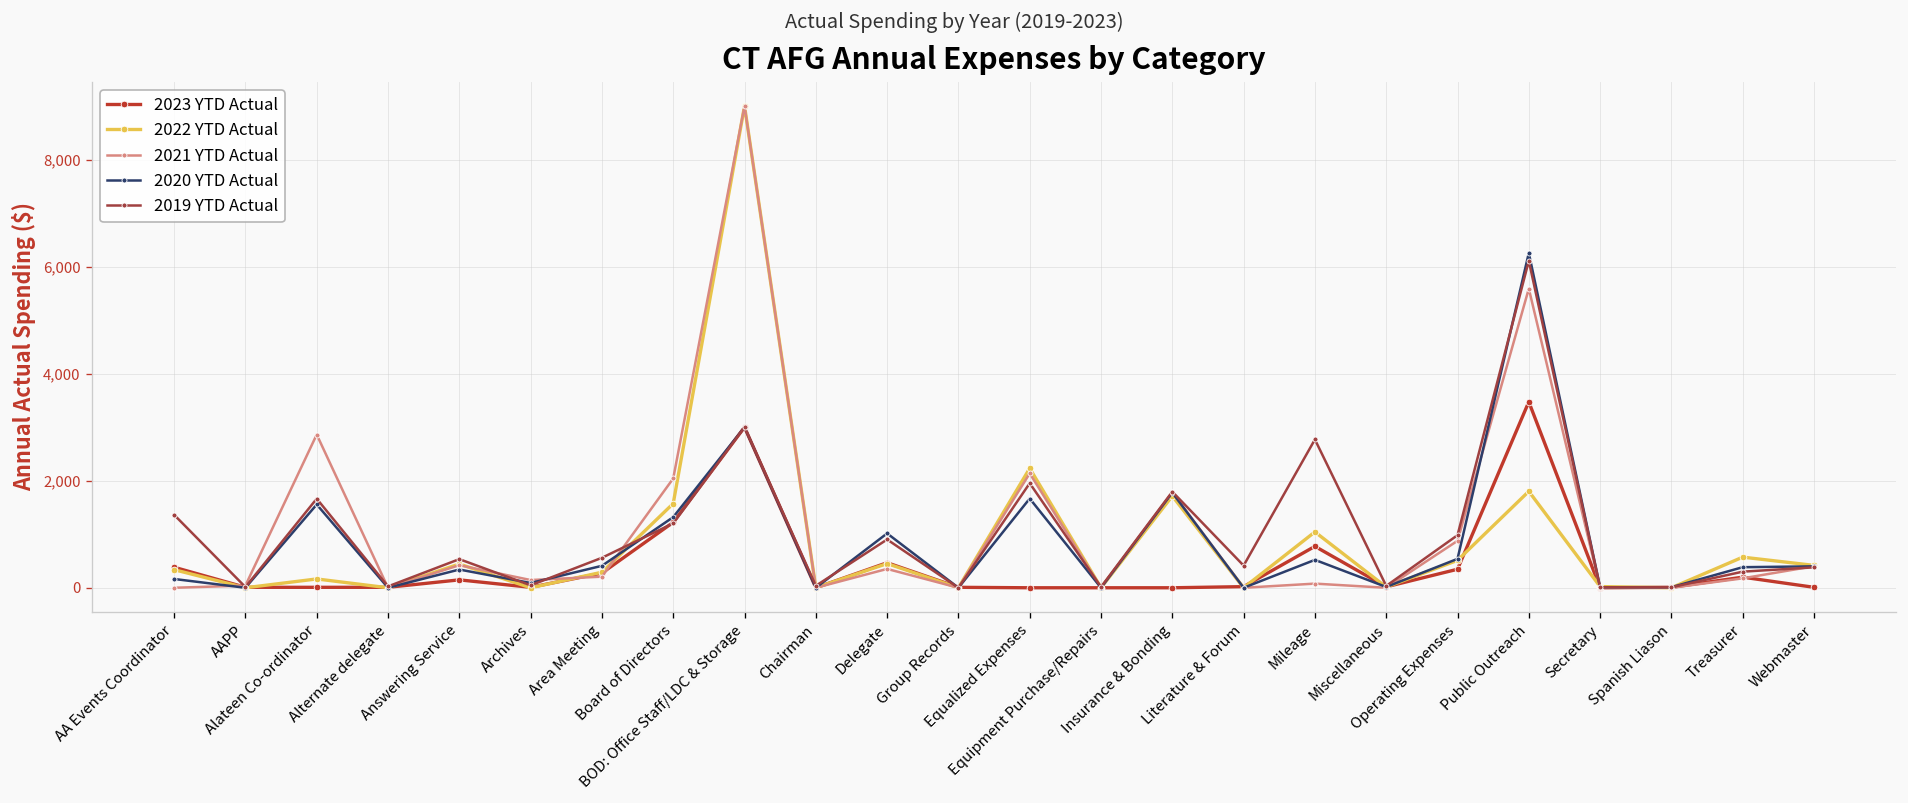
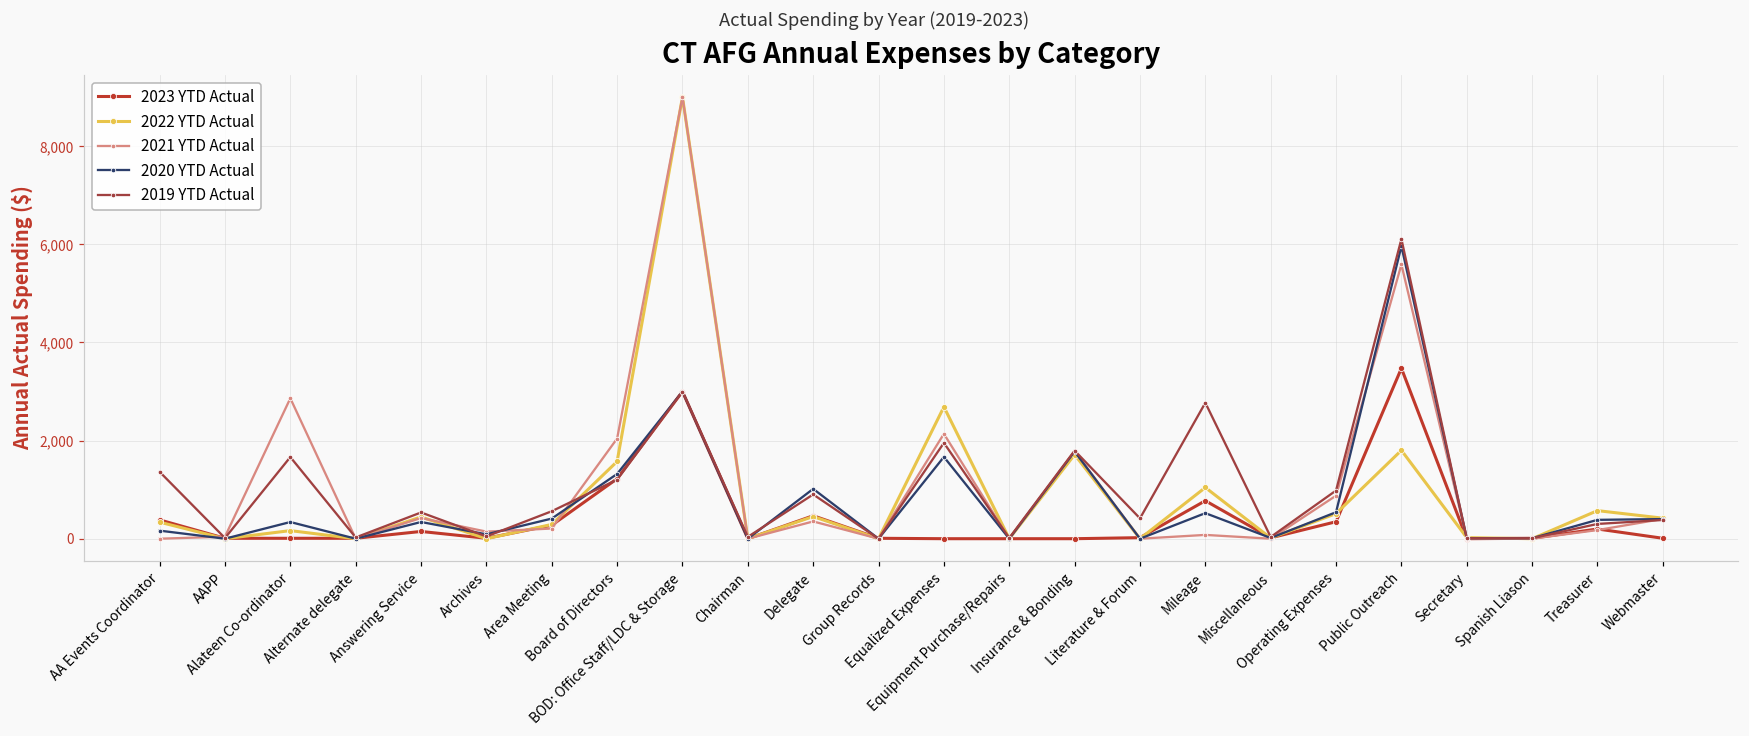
2020 YTD Actual, Alateen Co-ordinator: 1,600 -> 300
2022 YTD Actual, Equalized Expenses: 2,200 -> 2,700
2020 YTD Actual, Public Outreach: 6,300 -> 6,000
